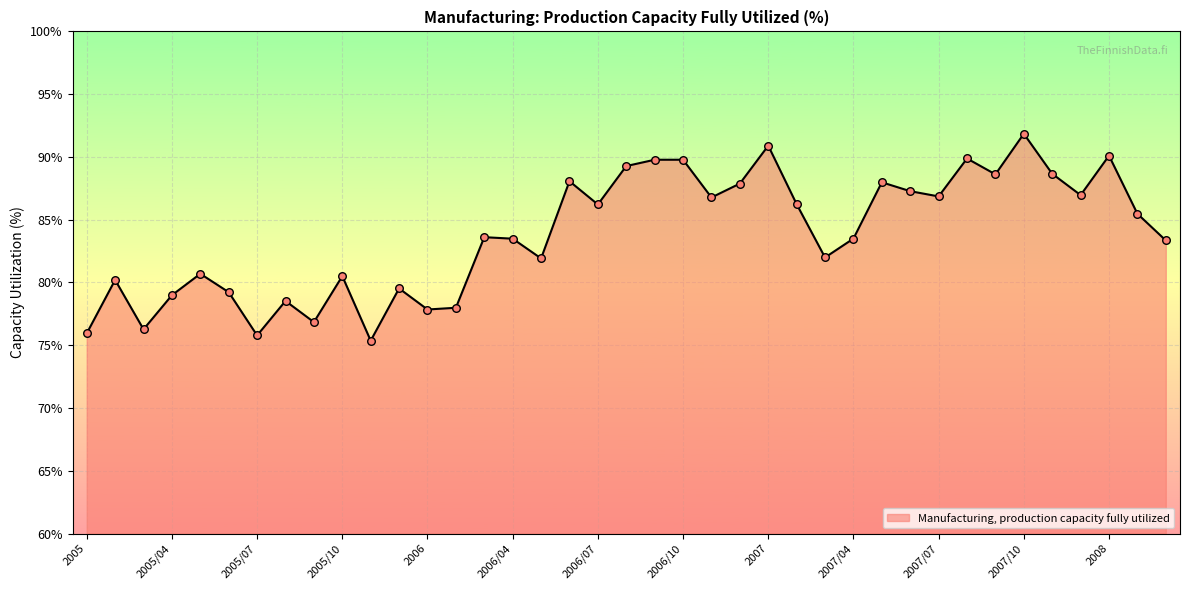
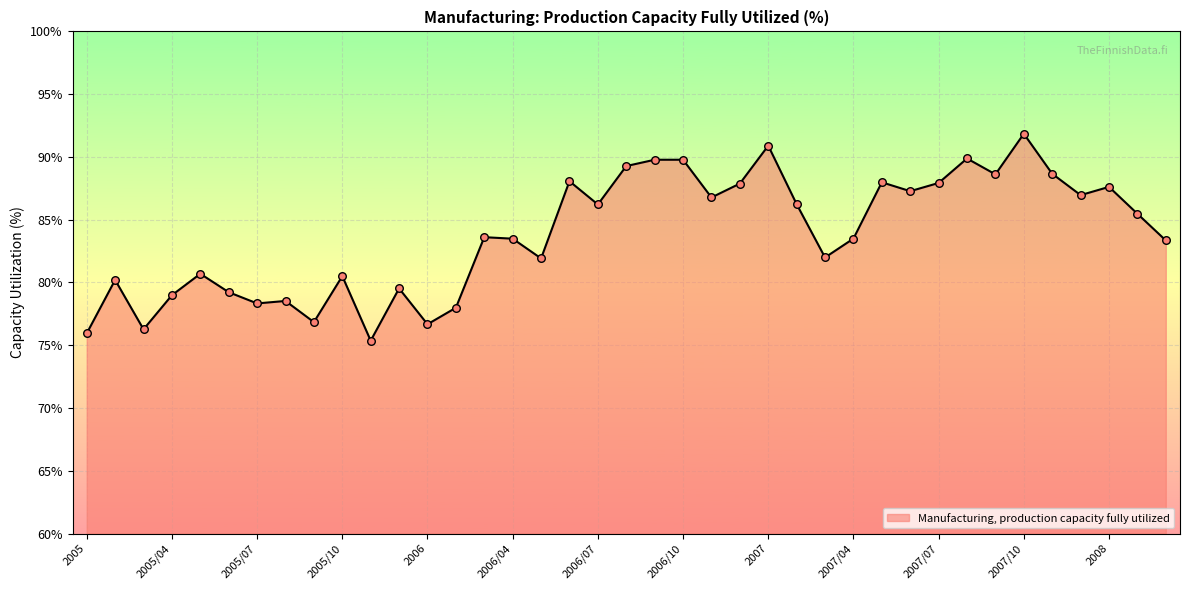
2005/07: 75.8% -> 78.3%
2006: 77.8% -> 76.7%
2007/07: 86.9% -> 87.9%
2008: 90.1% -> 87.6%
